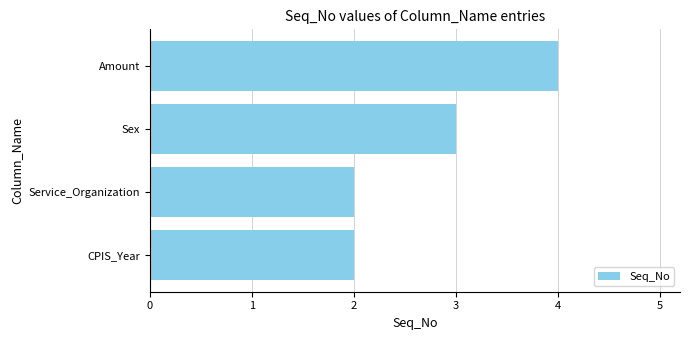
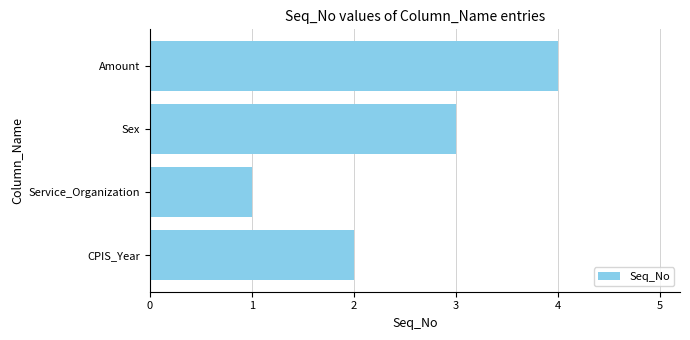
Service_Organization: 2 -> 1
